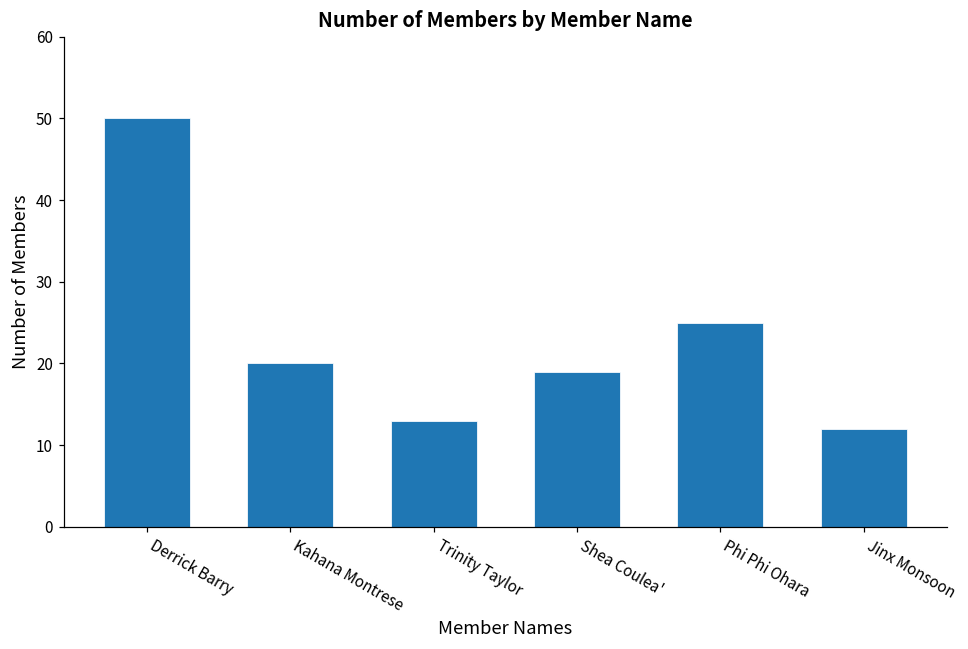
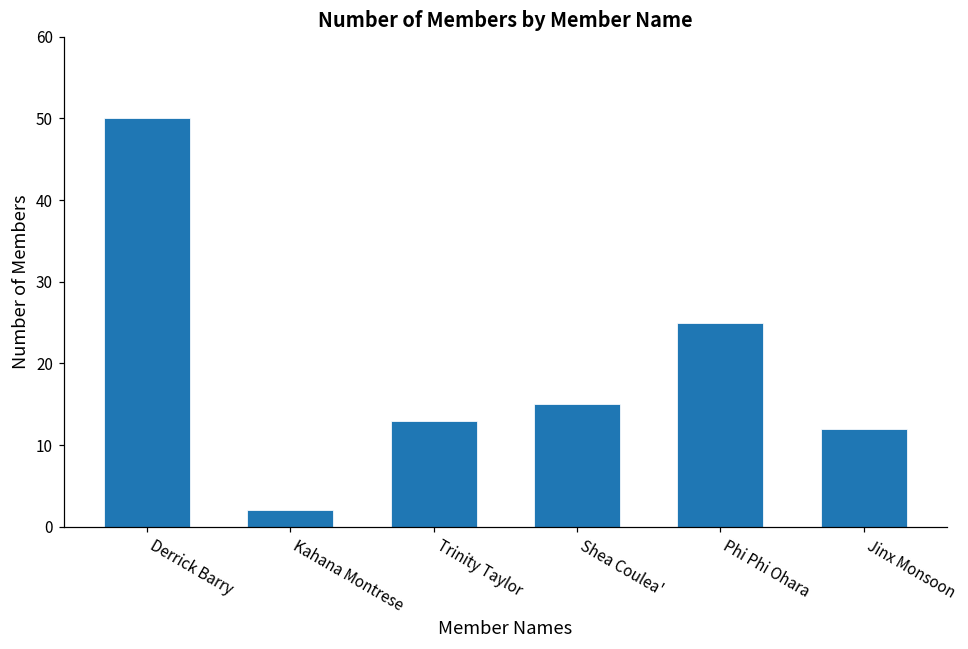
Kahana Montrese: 20 -> 2
Shea Coulea': 19 -> 15
